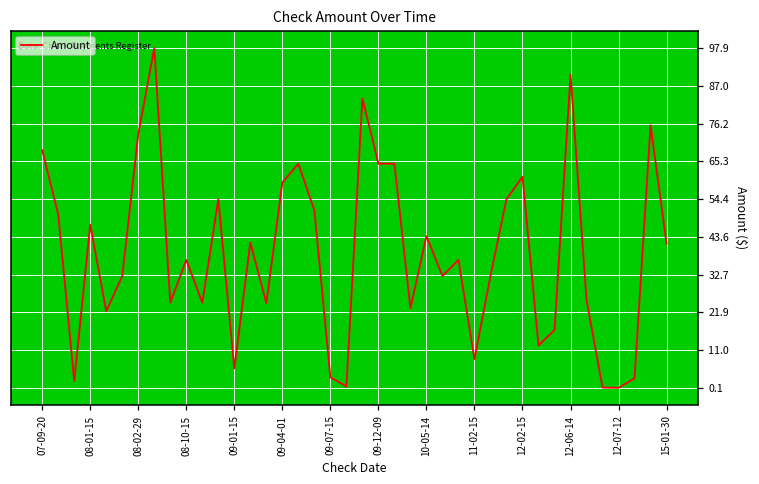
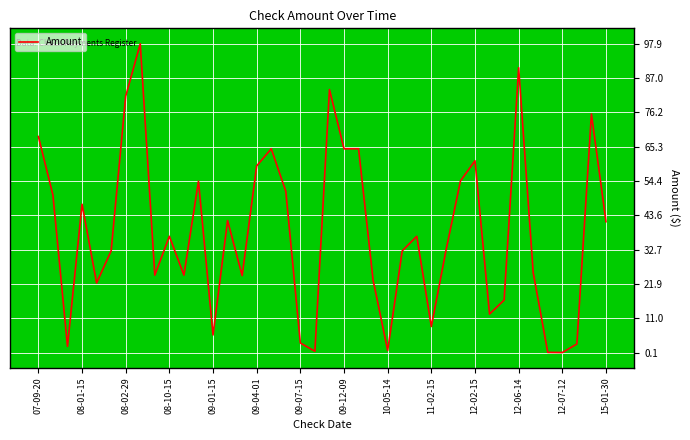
08-02-29: 73 -> 81
10-05-14: 44 -> 1
